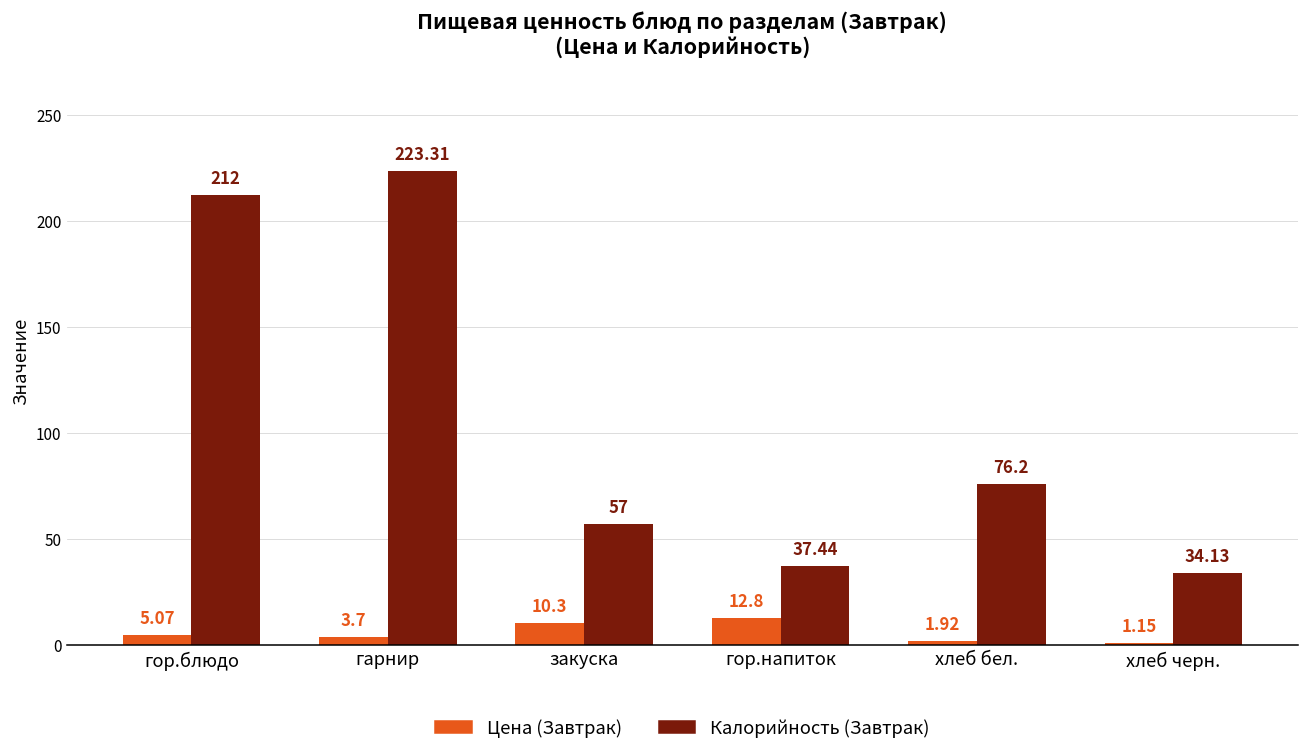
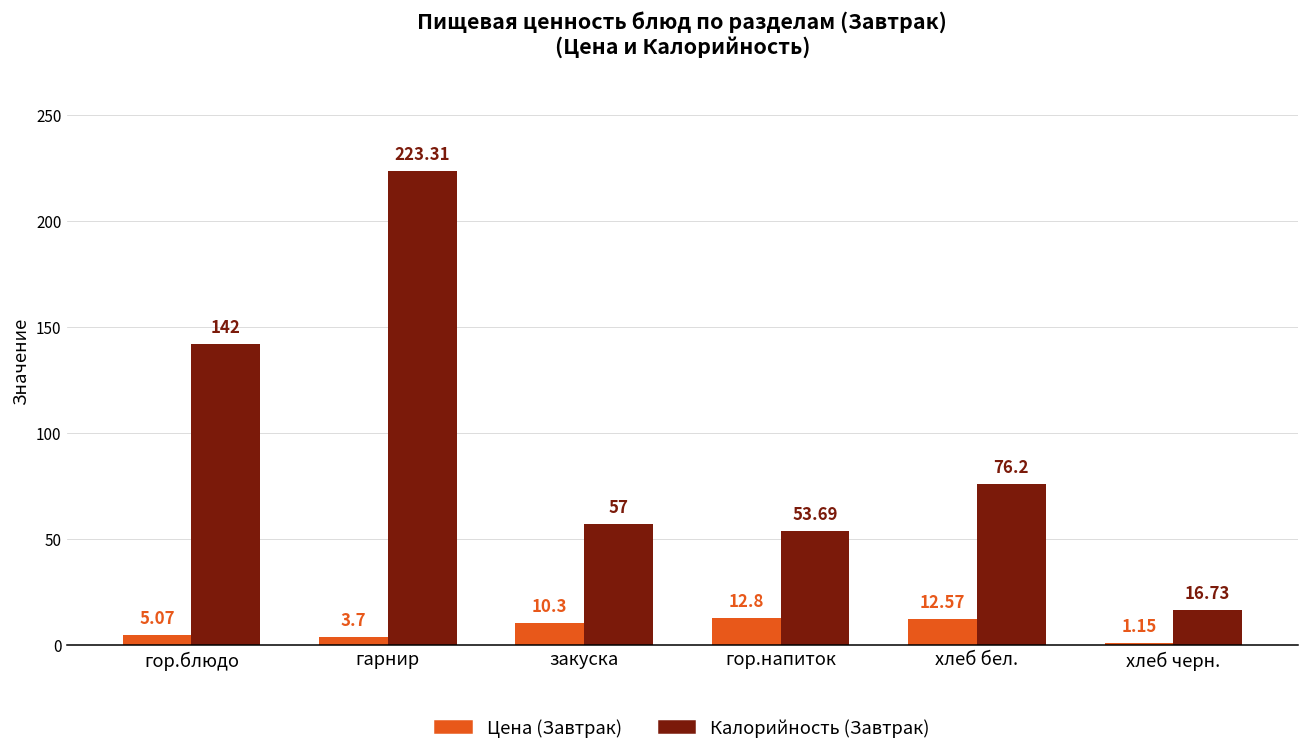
Калорийность (Завтрак), гор.блюдо: 212 -> 142
Калорийность (Завтрак), гор.напиток: 37.44 -> 53.69
Цена (Завтрак), хлеб бел.: 1.92 -> 12.57
Калорийность (Завтрак), хлеб черн.: 34.13 -> 16.73
